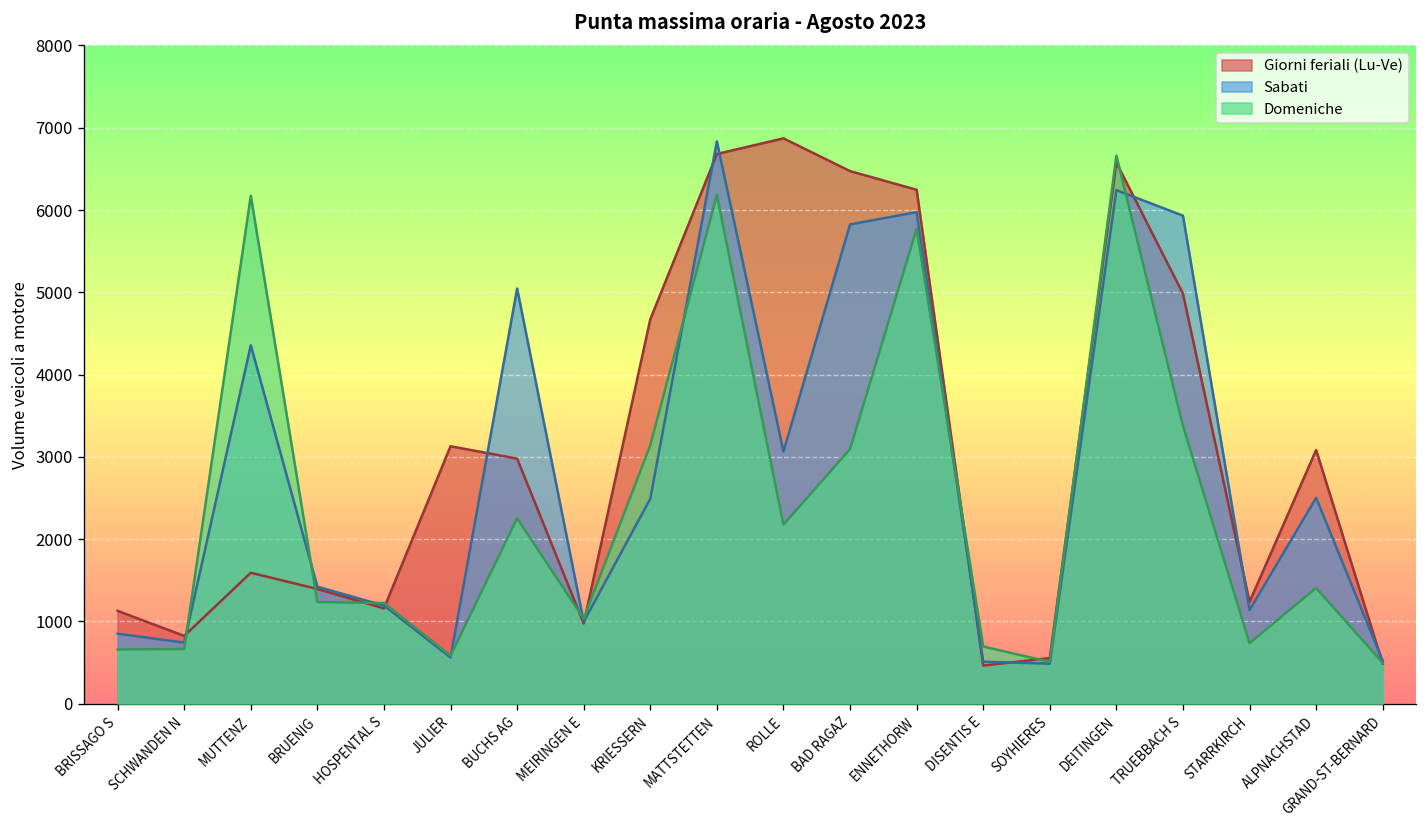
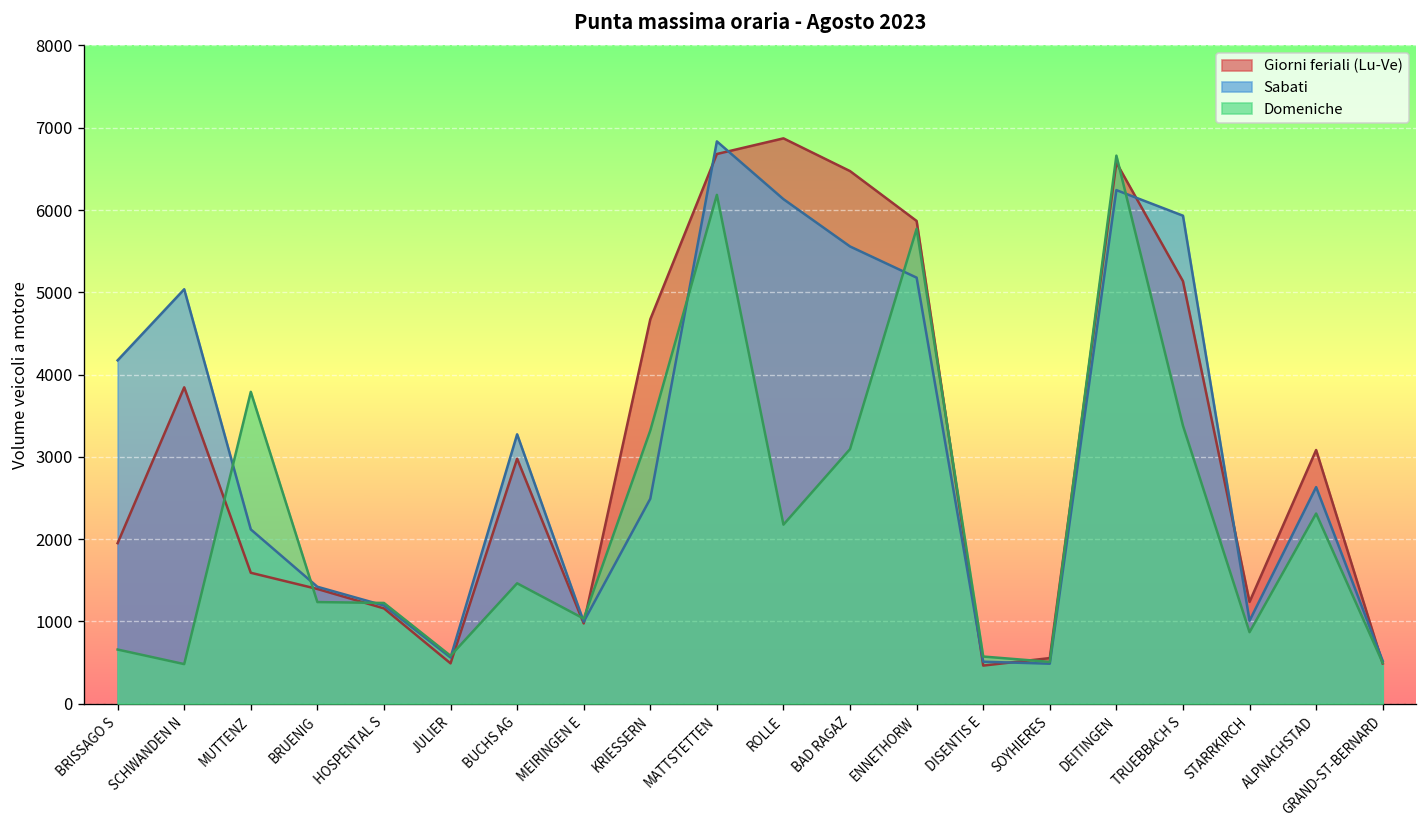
Giorni feriali (Lu-Ve), BRISSAGO S: 1100 -> 2000
Sabati, BRISSAGO S: 900 -> 4200
Giorni feriali (Lu-Ve), SCHWANDEN N: 800 -> 3800
Sabati, SCHWANDEN N: 700 -> 5000
Domeniche, SCHWANDEN N: 700 -> 500
Sabati, MUTTENZ: 4400 -> 2100
Domeniche, MUTTENZ: 6200 -> 3800
Giorni feriali (Lu-Ve), JULIER: 3100 -> 500
Sabati, BUCHS AG: 5000 -> 3300
Domeniche, BUCHS AG: 2300 -> 1500
Domeniche, KRIESSERN: 3100 -> 3300
Sabati, ROLLE: 3100 -> 6100
Sabati, BAD RAGAZ: 5800 -> 5600
Giorni feriali (Lu-Ve), ENNETHORW: 6200 -> 5900
Sabati, ENNETHORW: 6000 -> 5200
Domeniche, DISENTIS E: 700 -> 600
Giorni feriali (Lu-Ve), TRUEBBACH S: 5000 -> 5100
Sabati, STARRKIRCH: 1100 -> 1000
Domeniche, STARRKIRCH: 700 -> 900
Sabati, ALPNACHSTAD: 2500 -> 2600
Domeniche, ALPNACHSTAD: 1400 -> 2300
